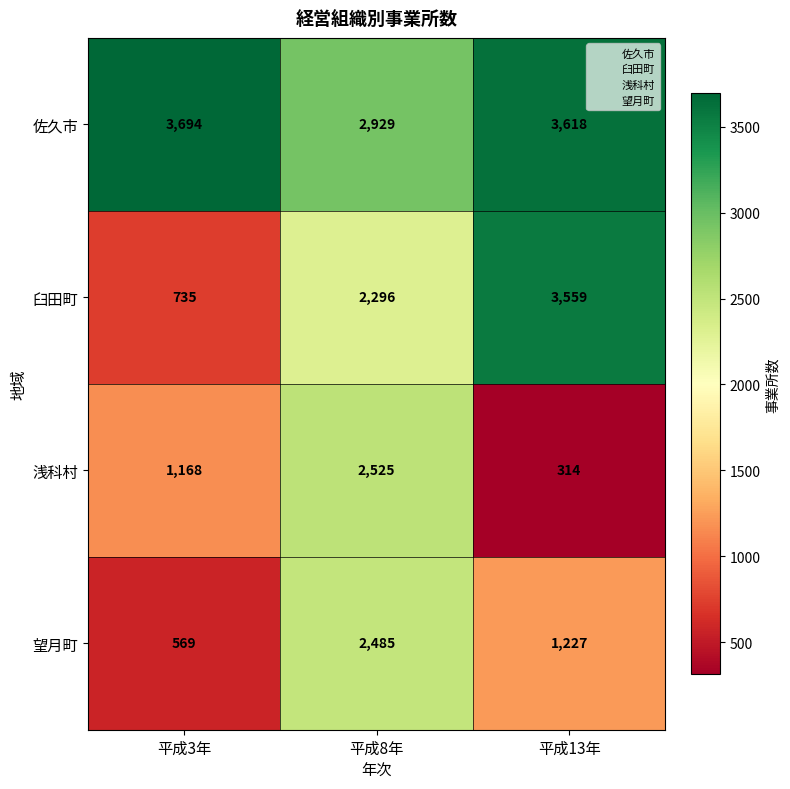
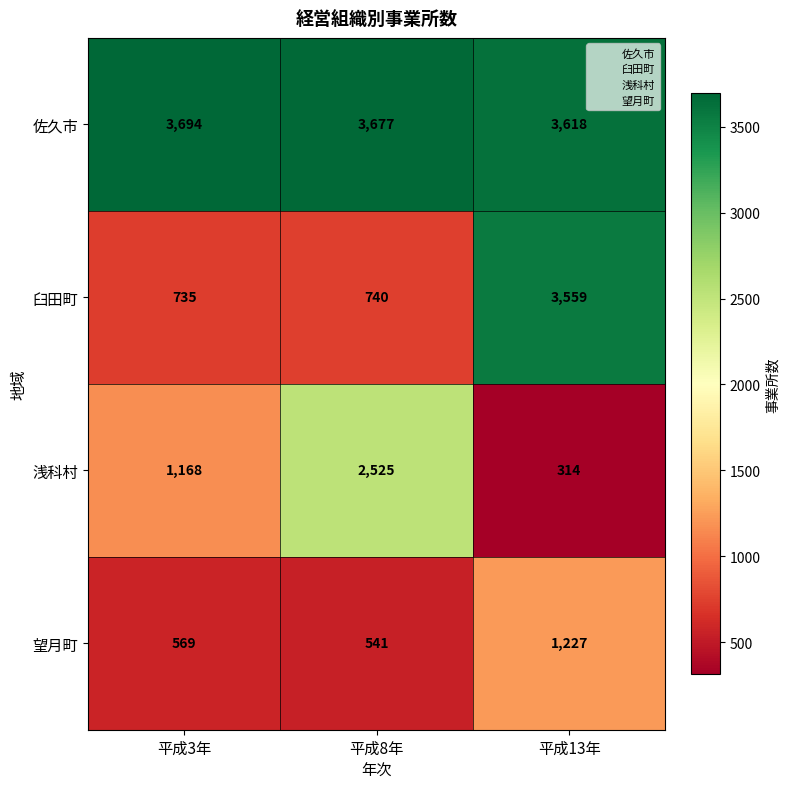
佐久市, 平成8年: 2,929 -> 3,677
臼田町, 平成8年: 2,296 -> 740
望月町, 平成8年: 2,485 -> 541
